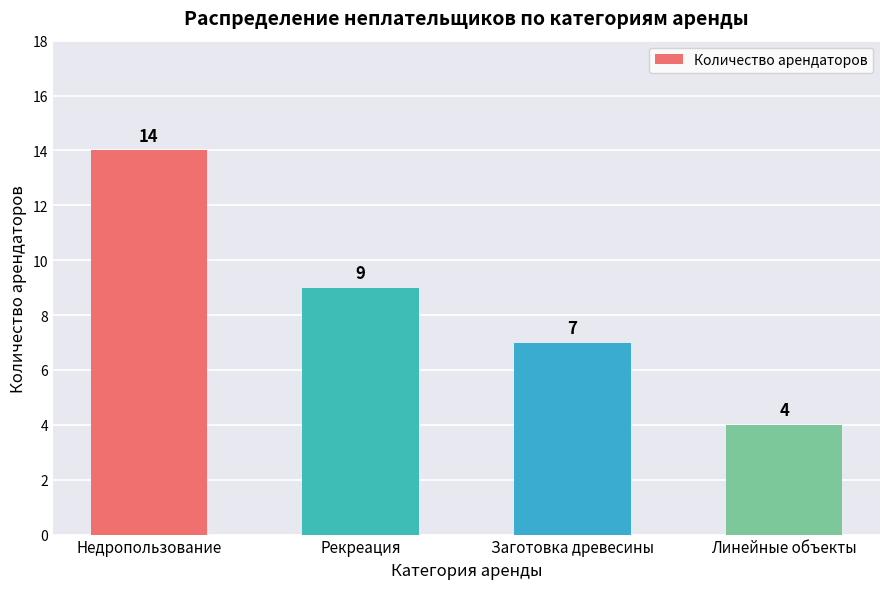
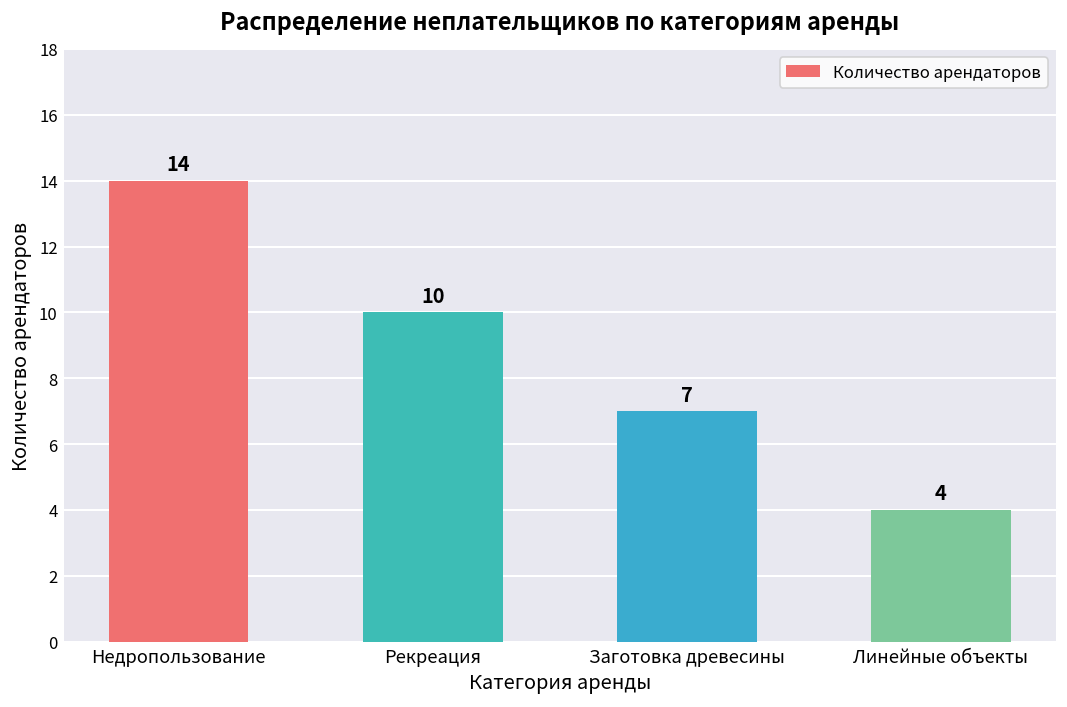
Рекреация: 9 -> 10
